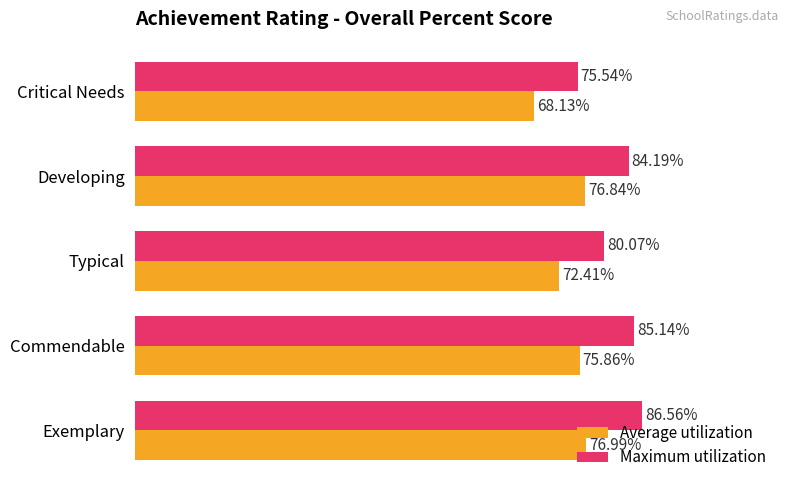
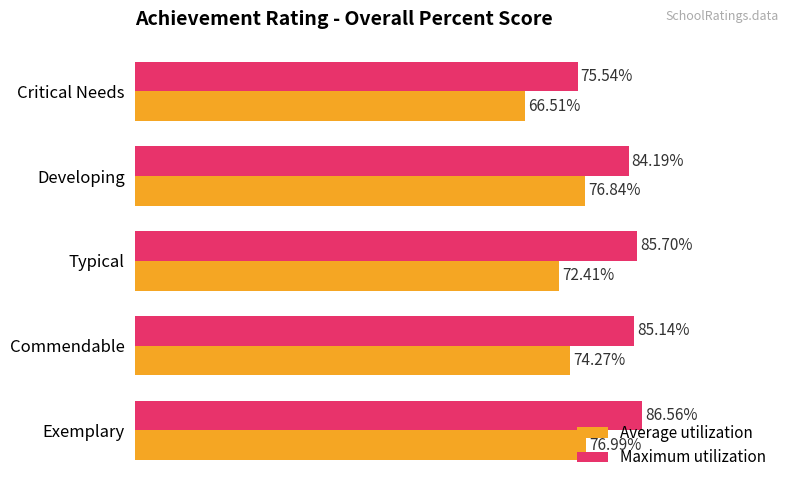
Average utilization, Critical Needs: 68.13% -> 66.51%
Maximum utilization, Typical: 80.07% -> 85.70%
Average utilization, Commendable: 75.86% -> 74.27%
